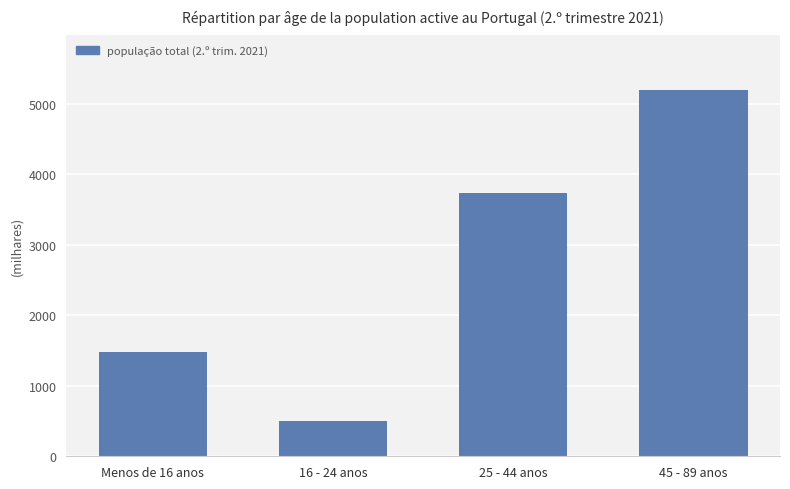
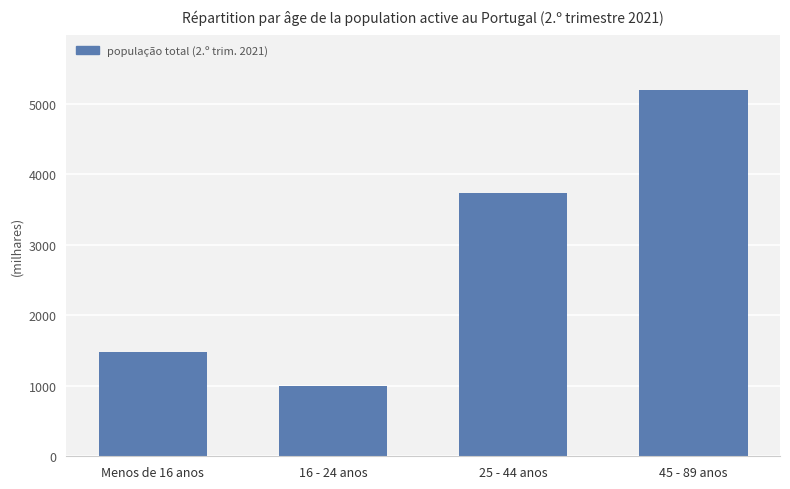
16 - 24 anos: 500 -> 1000
